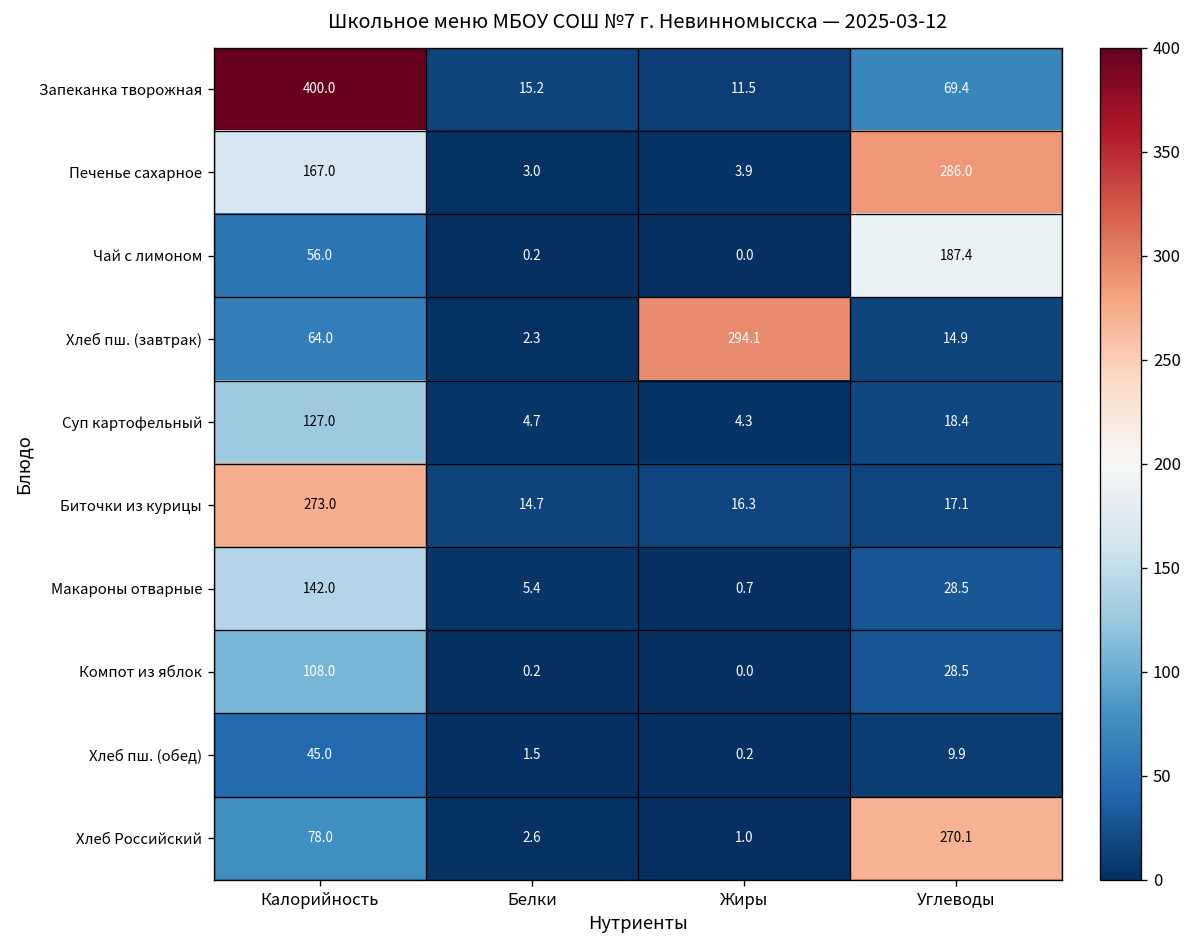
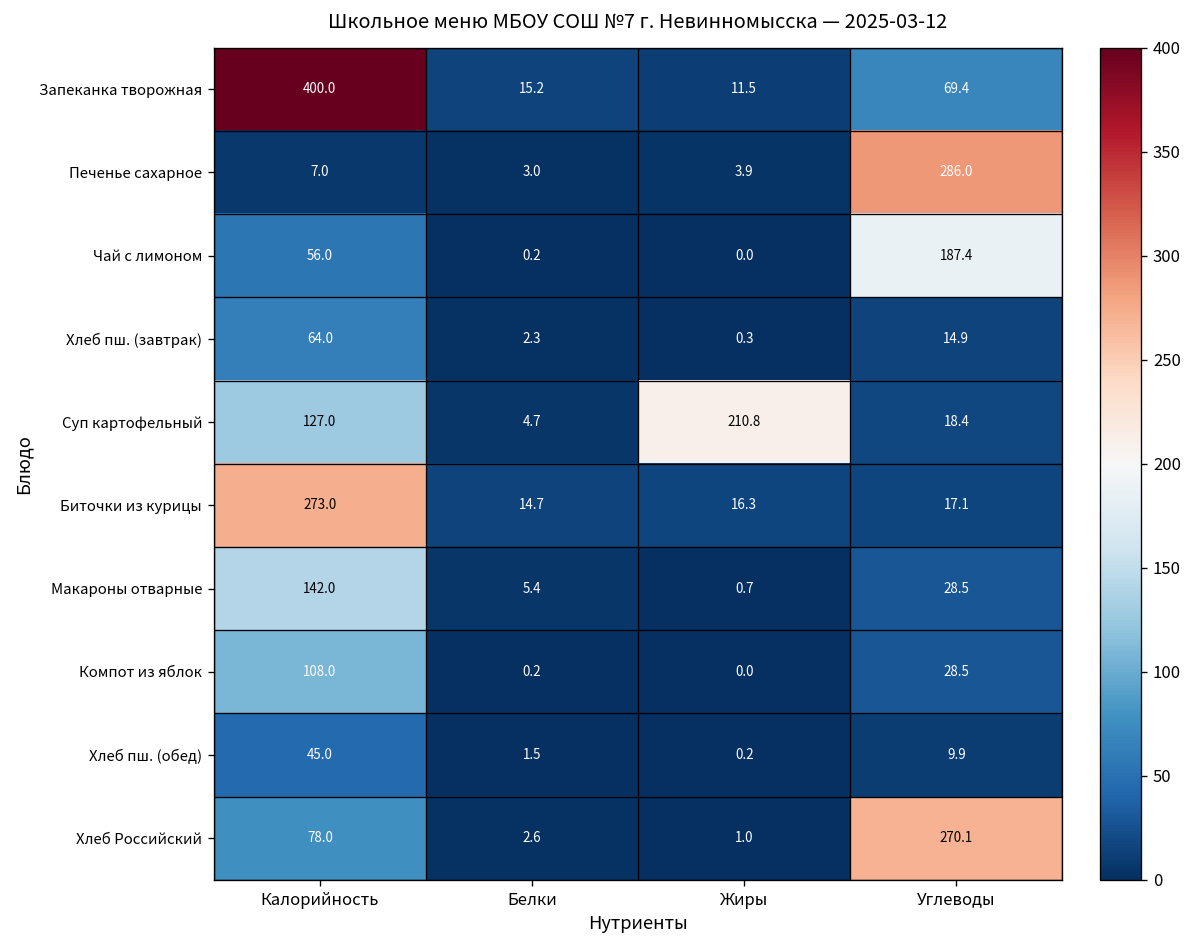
Печенье сахарное, Калорийность: 167.0 -> 7.0
Хлеб пш. (завтрак), Жиры: 294.1 -> 0.3
Суп картофельный, Жиры: 4.3 -> 210.8
